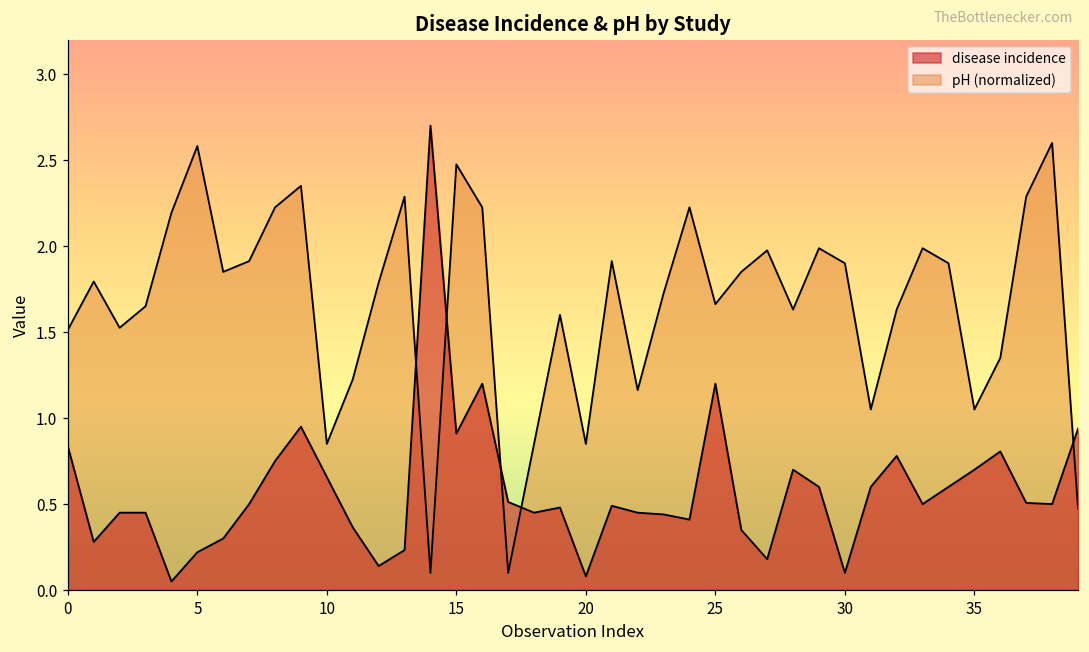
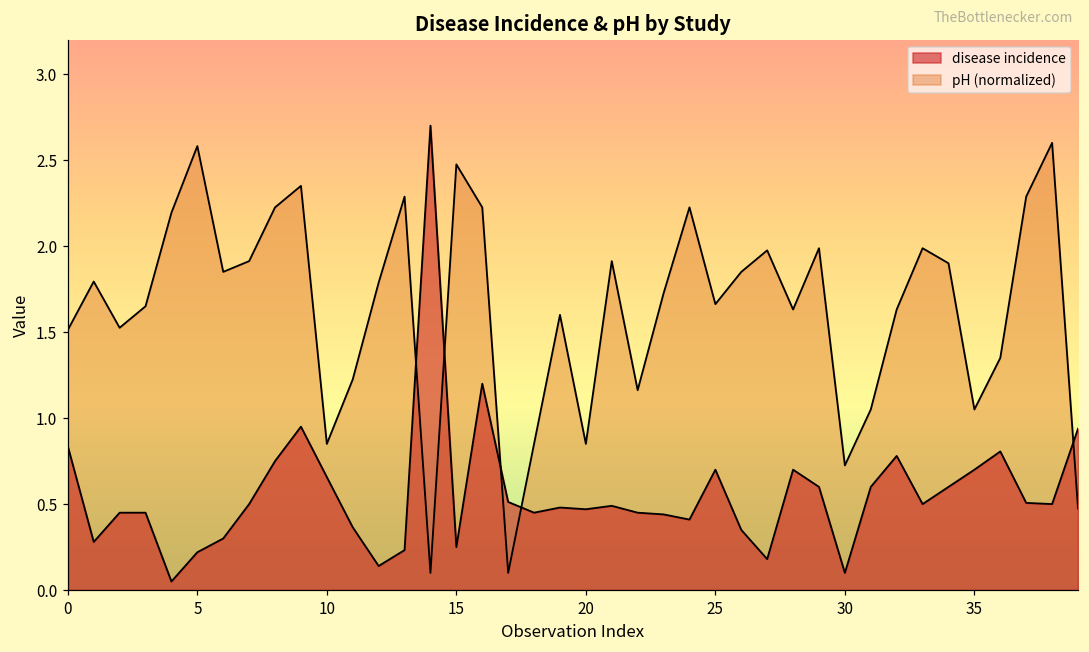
disease incidence, 15: 0.91 -> 0.25
disease incidence, 20: 0.08 -> 0.47
disease incidence, 25: 1.2 -> 0.7
pH (normalized), 30: 1.90 -> 0.73
